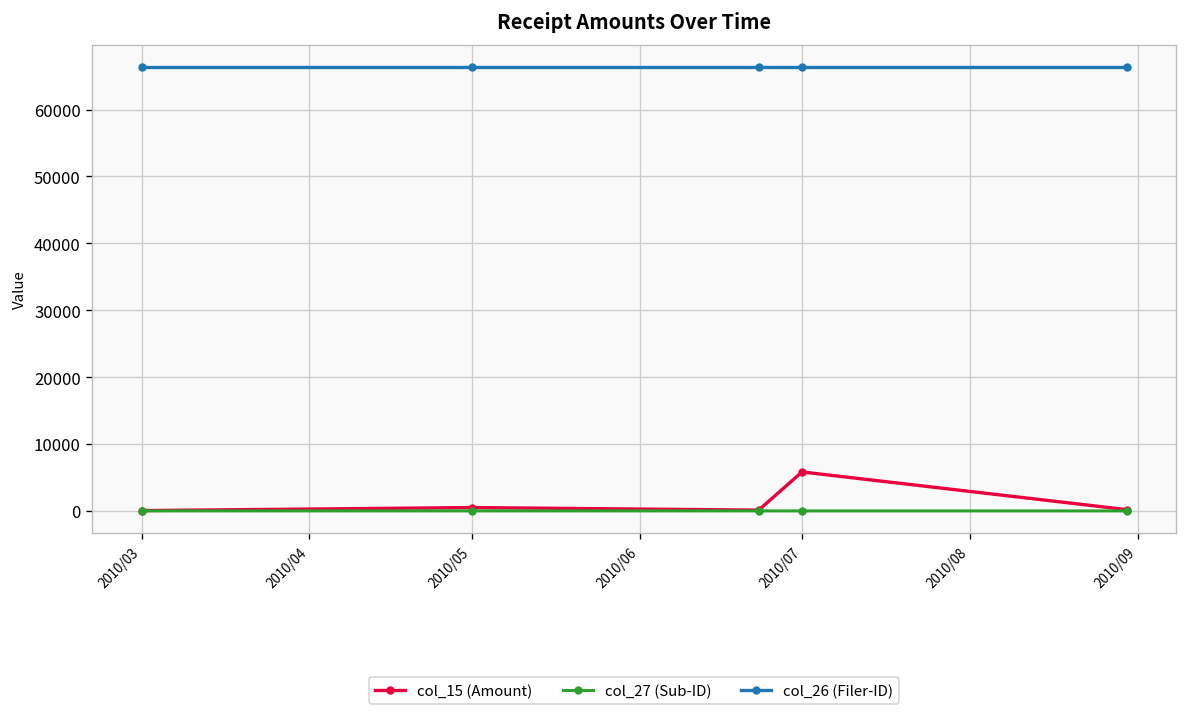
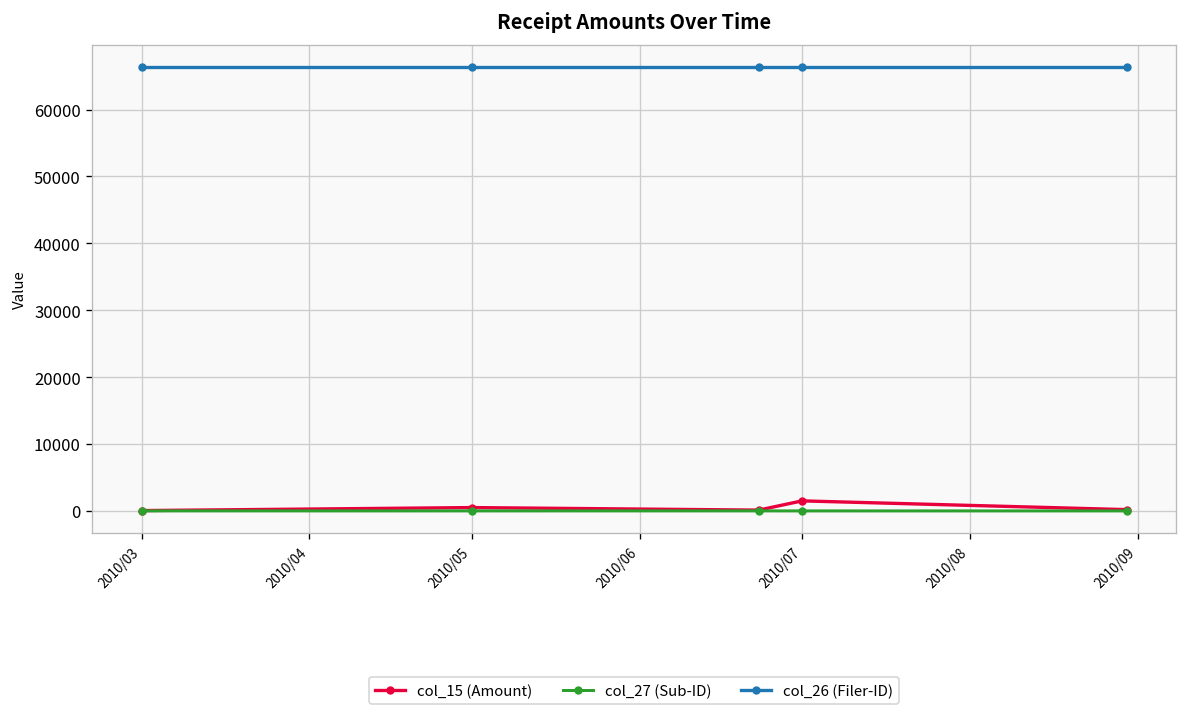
col_15 (Amount), 2010/07: 6000 -> 2000
